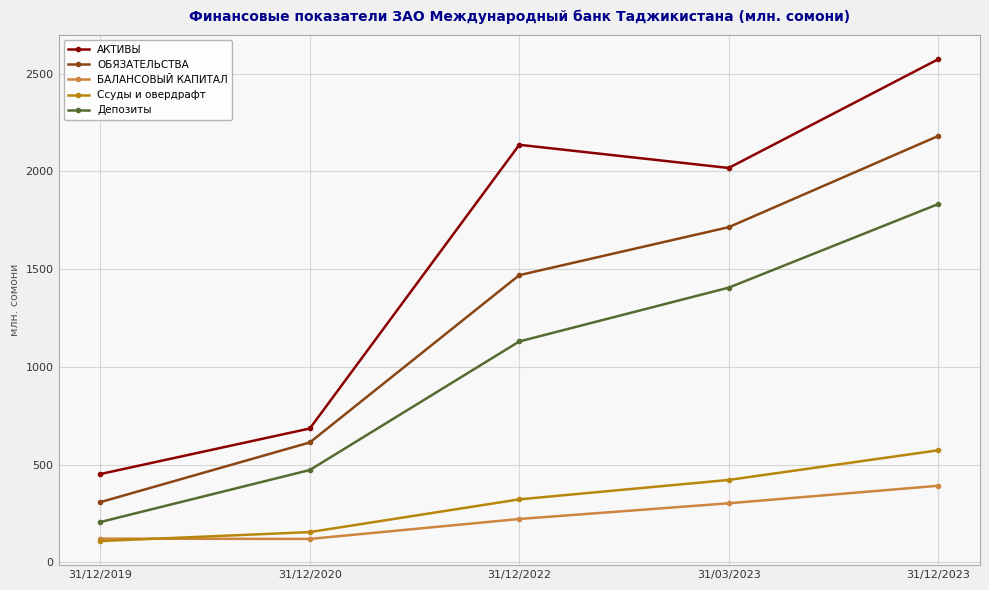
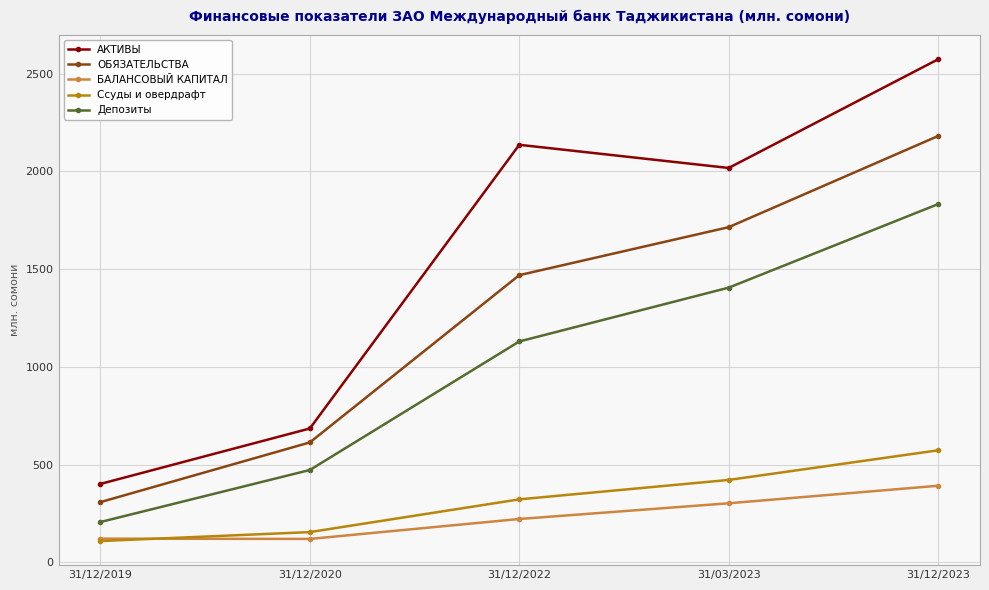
АКТИВЫ, 31/12/2019: 450 -> 400
